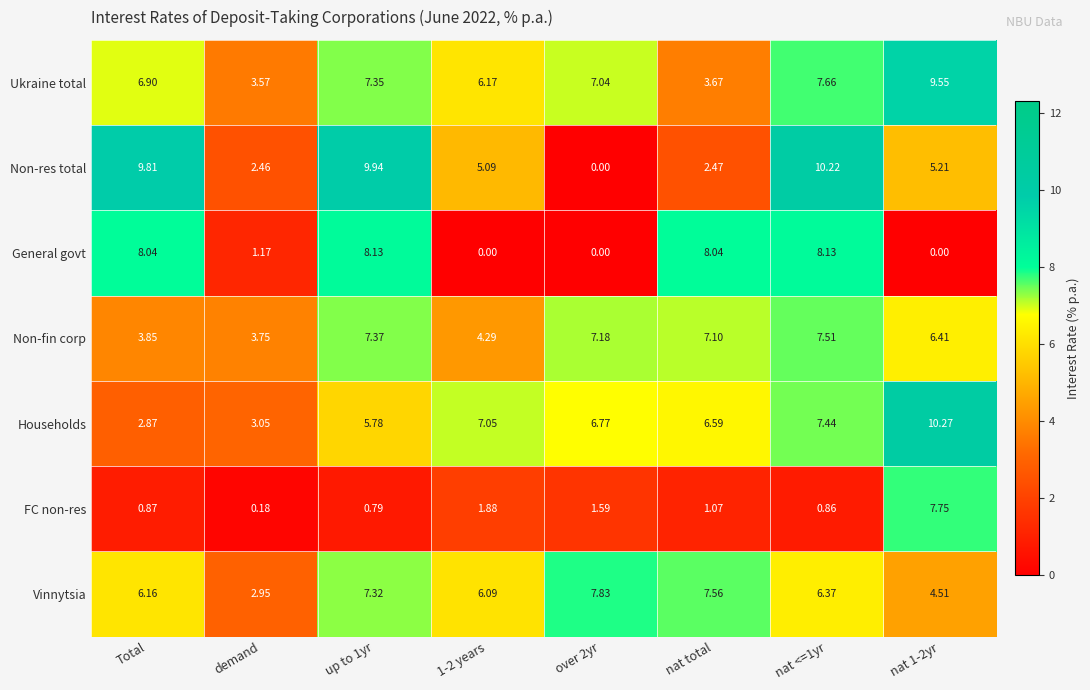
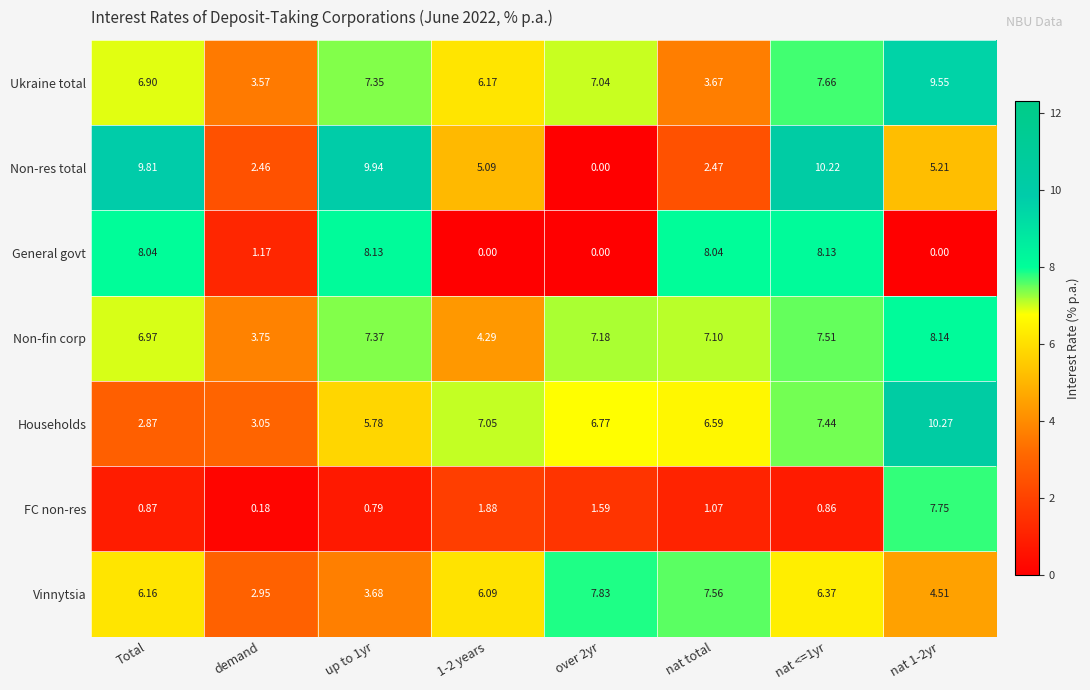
Non-fin corp, Total: 3.85 -> 6.97
Non-fin corp, nat 1-2yr: 6.41 -> 8.14
Vinnytsia, up to 1yr: 7.32 -> 3.68
